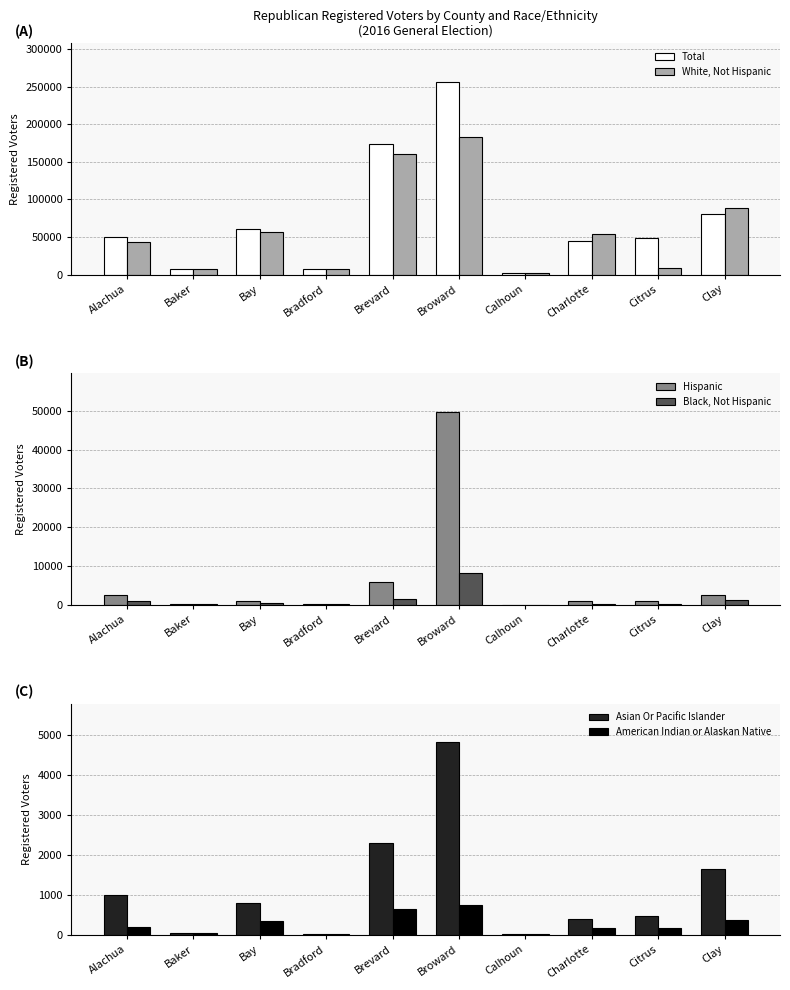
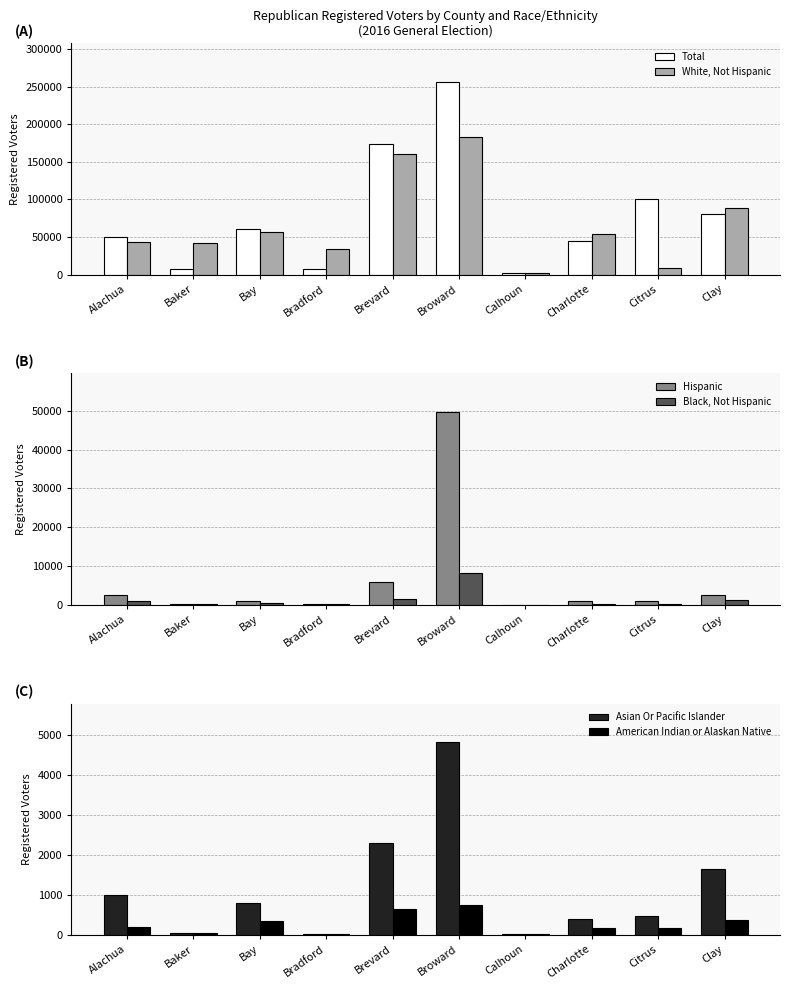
Republican Registered Voters by County and Race/Ethnicity (2016 General Election), White, Not Hispanic, Baker: 10000 -> 40000
Republican Registered Voters by County and Race/Ethnicity (2016 General Election), White, Not Hispanic, Bradford: 10000 -> 30000
Republican Registered Voters by County and Race/Ethnicity (2016 General Election), Total, Citrus: 50000 -> 100000
